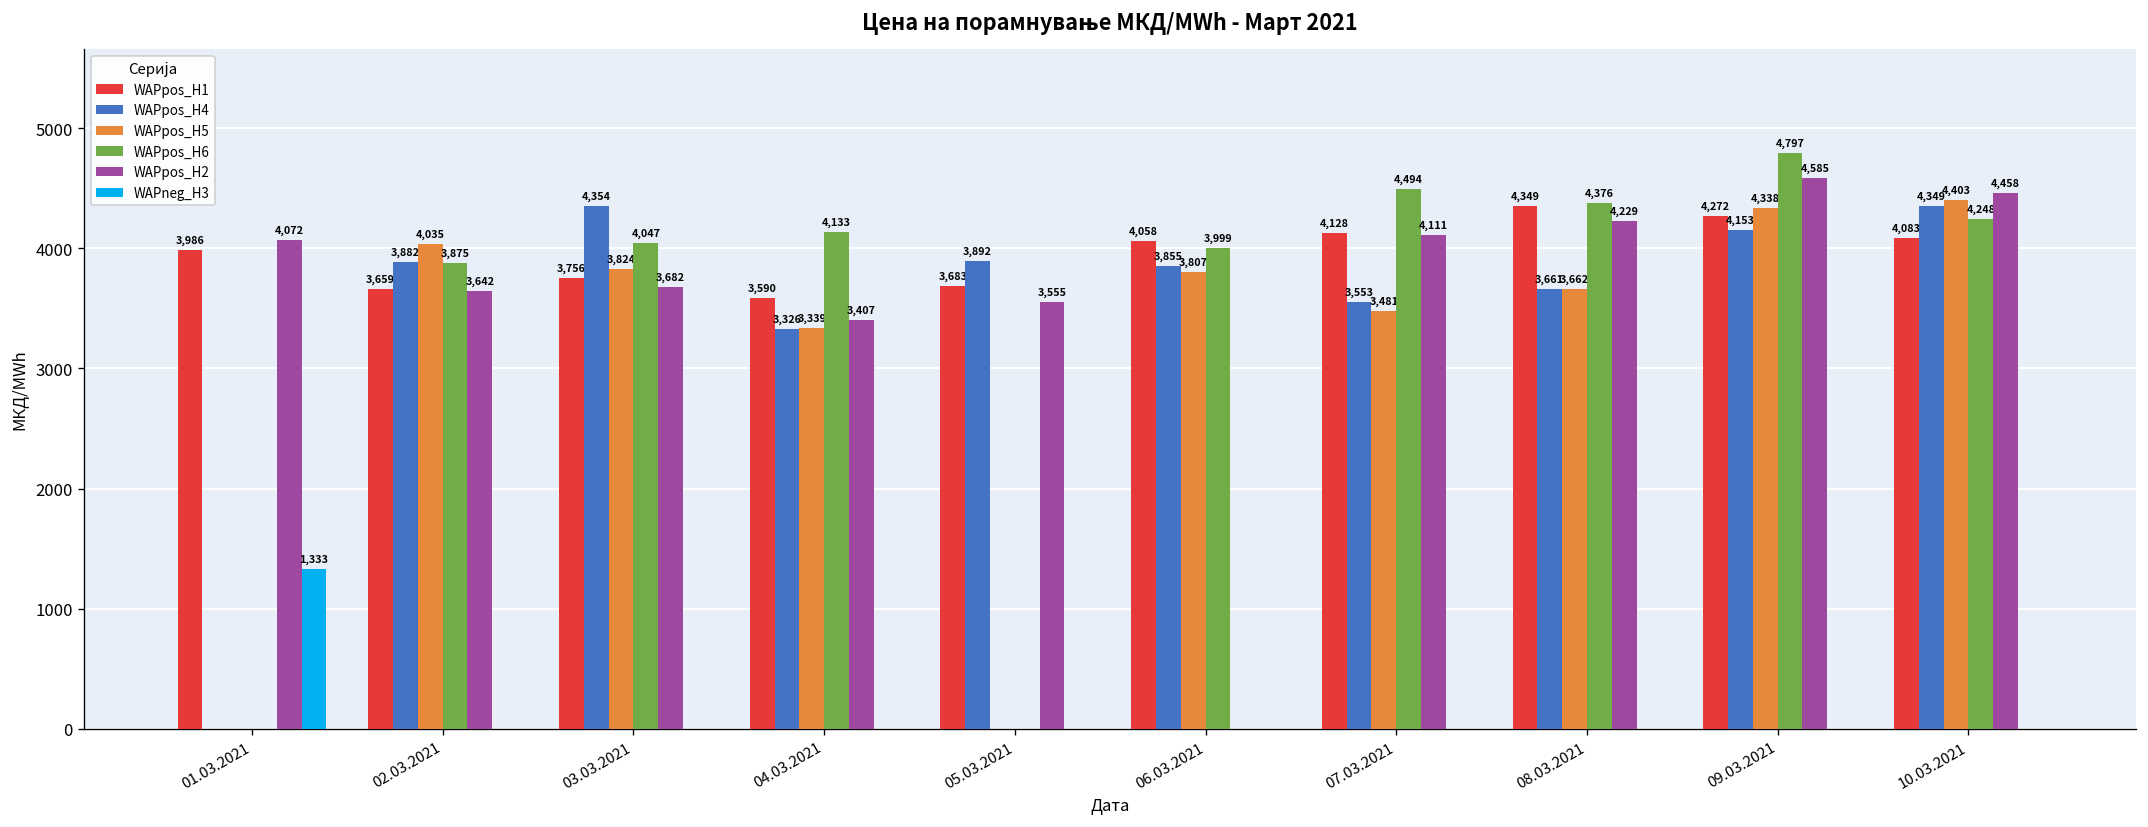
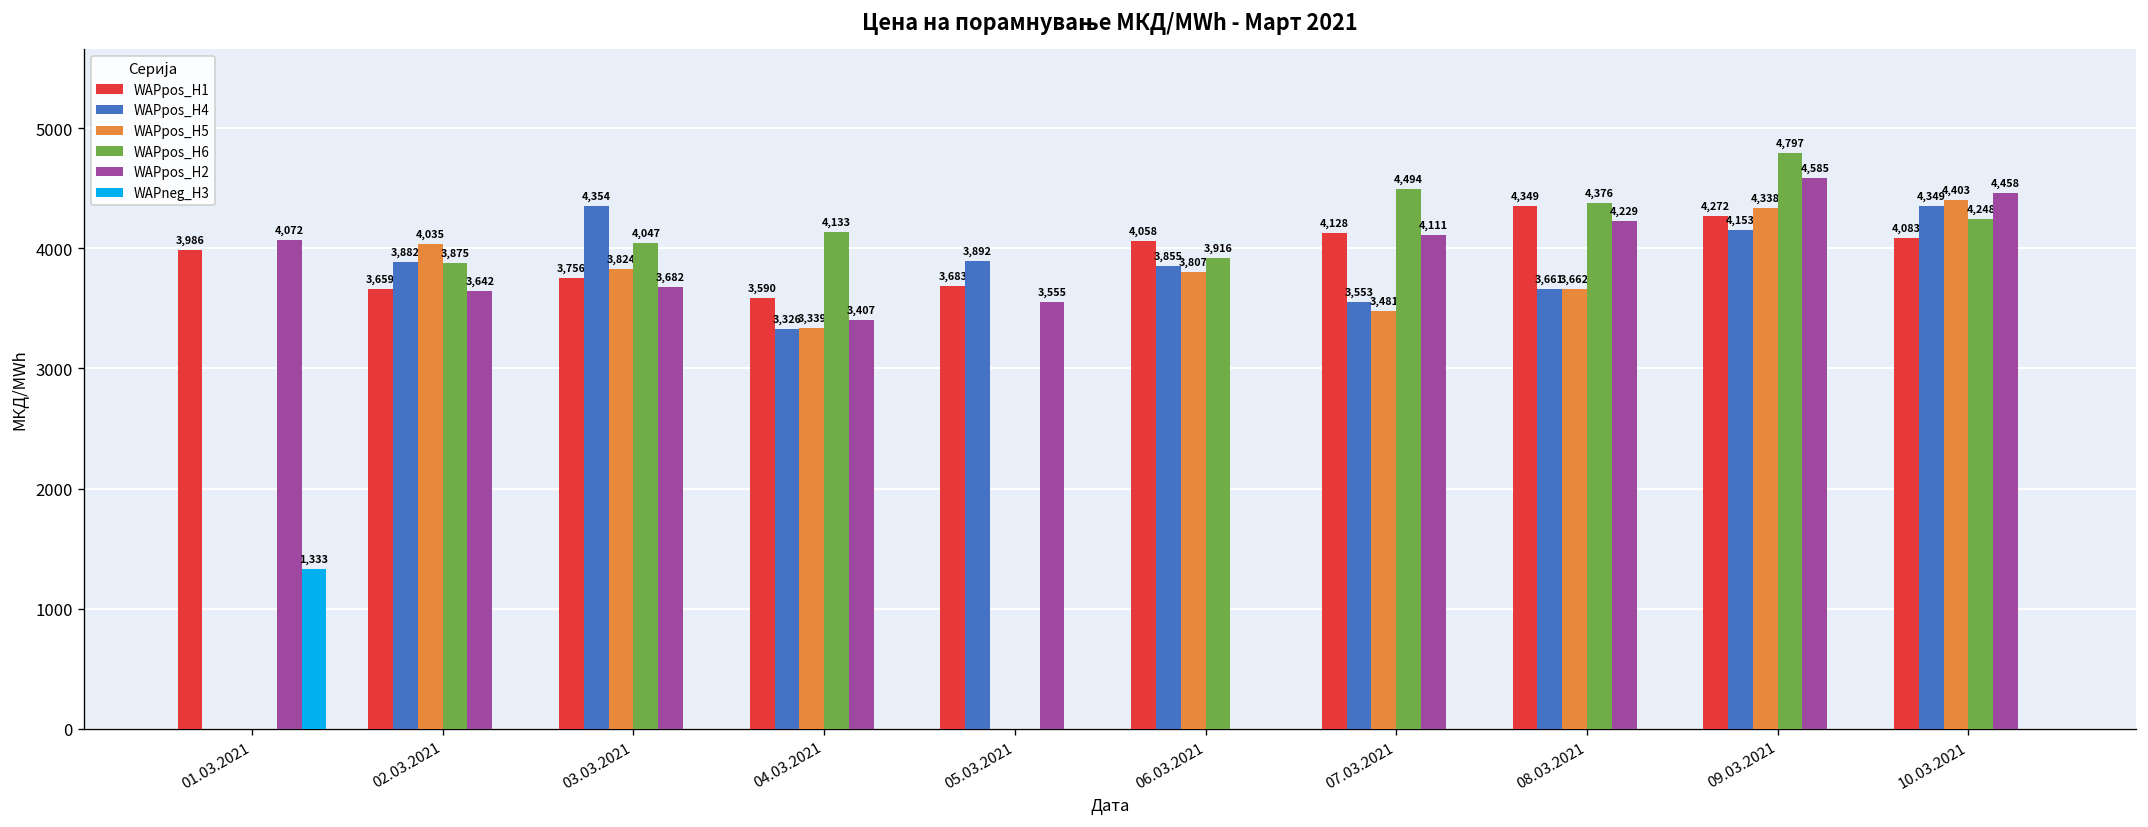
WAPpos_H6, 06.03.2021: 3,999 -> 3,916
